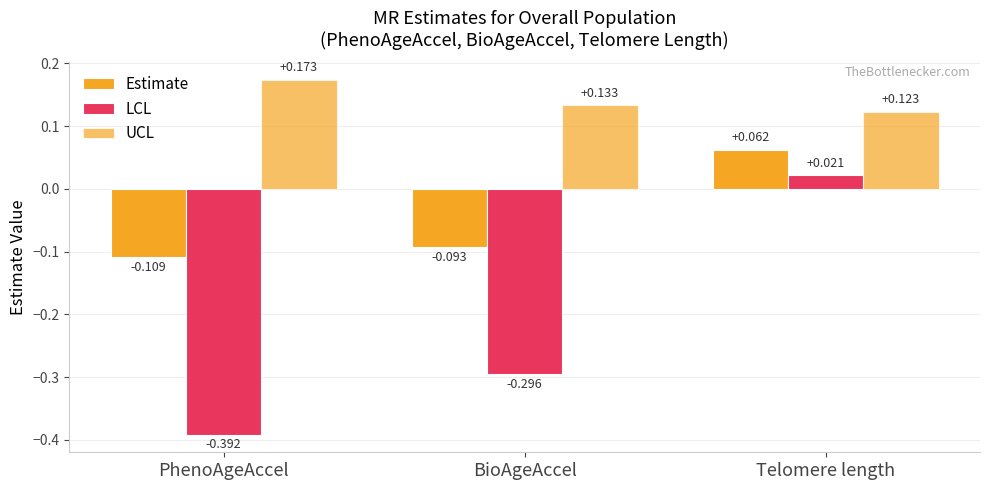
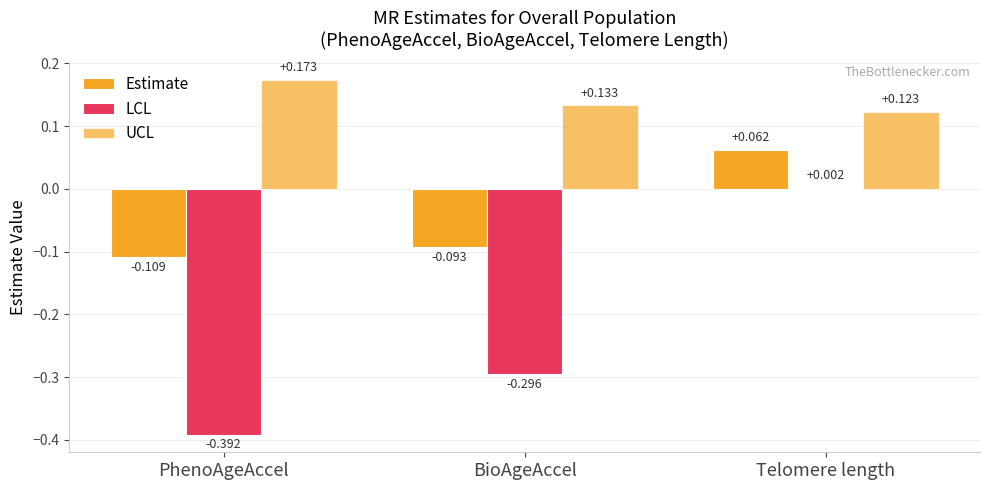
LCL, Telomere length: +0.021 -> +0.002
